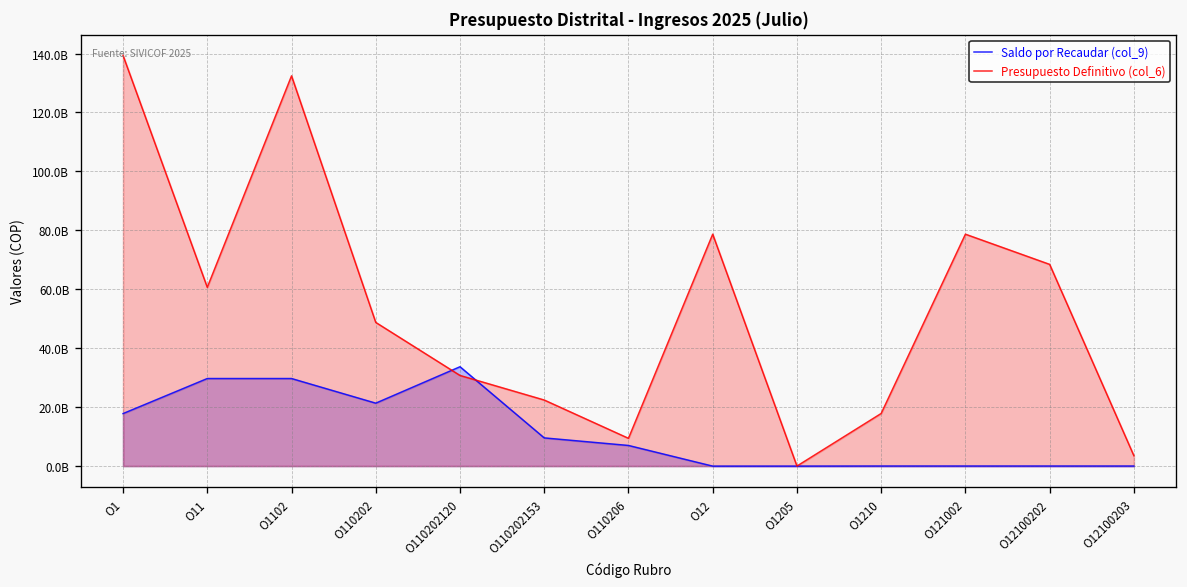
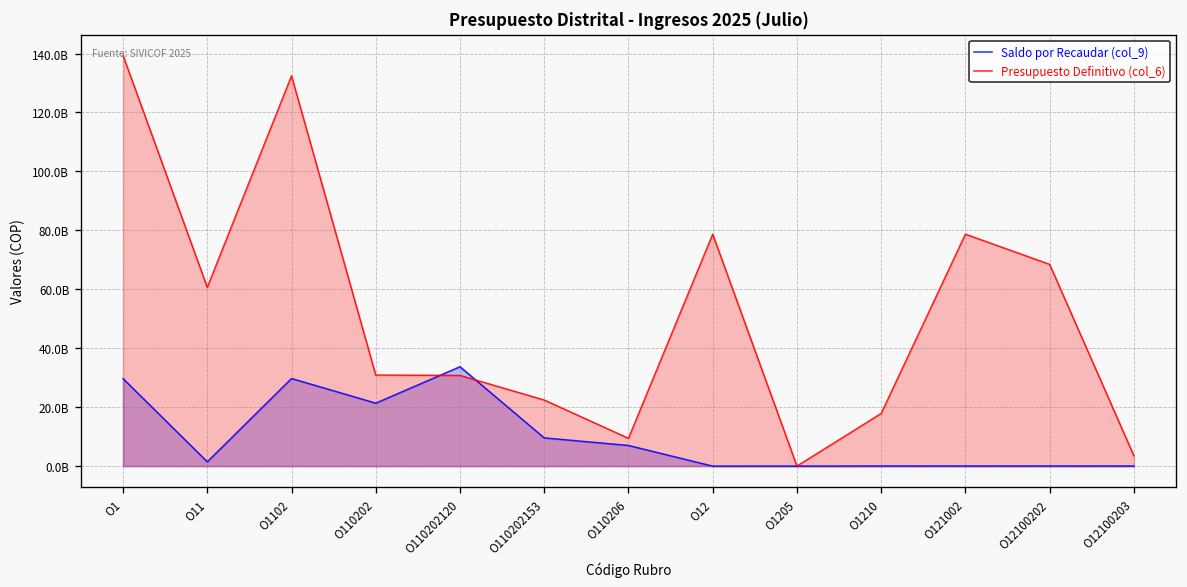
Saldo por Recaudar (col_9), O1: 18000000000 -> 30000000000
Saldo por Recaudar (col_9), O11: 30000000000 -> 1000000000
Presupuesto Definitivo (col_6), O110202: 49000000000 -> 31000000000
